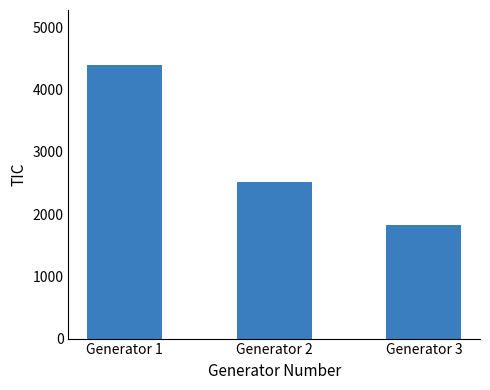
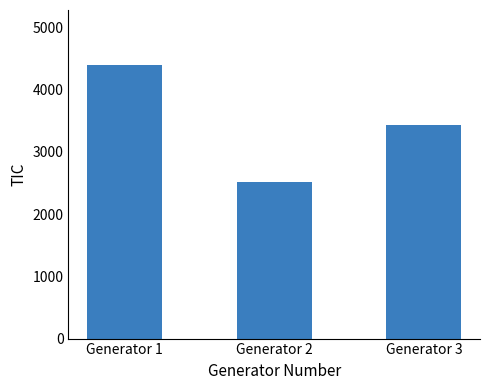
Generator 3: 1800 -> 3400
